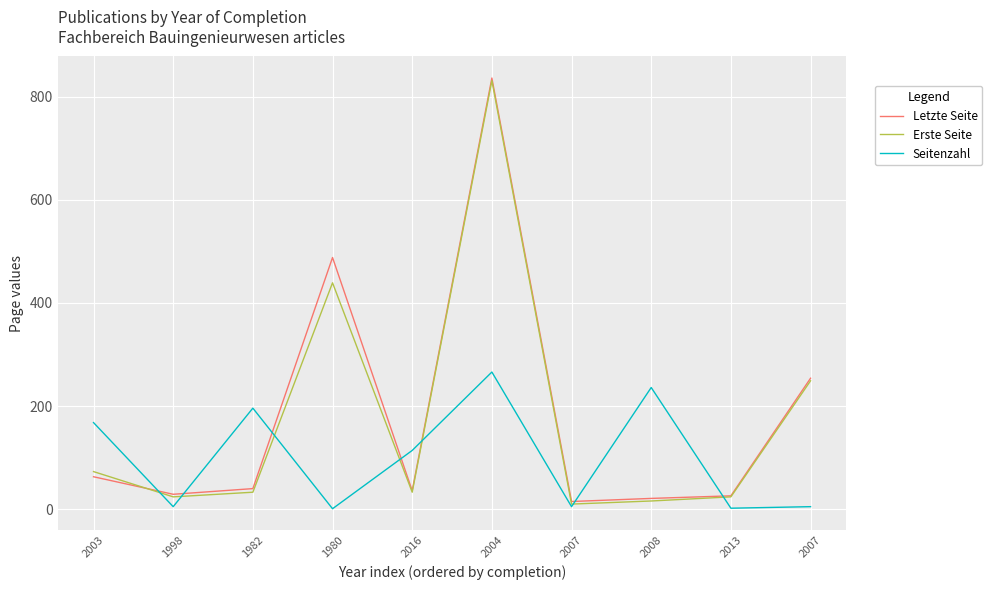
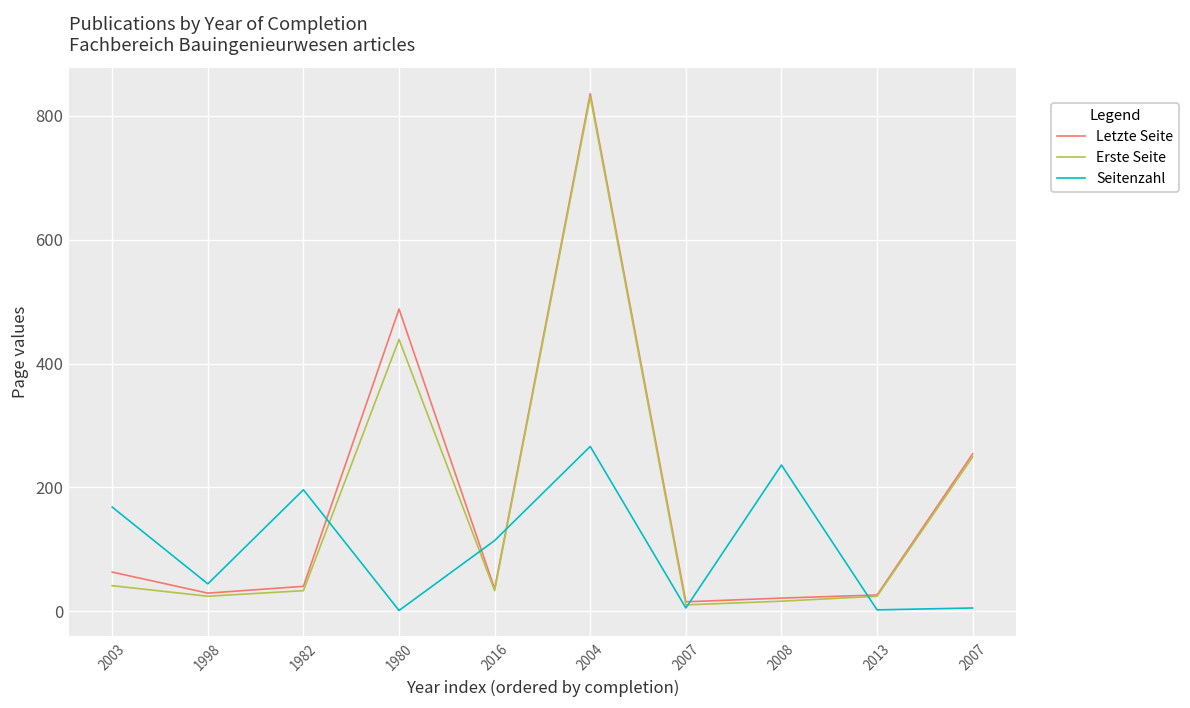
Erste Seite, 2003: 70 -> 40
Seitenzahl, 1998: 10 -> 40
